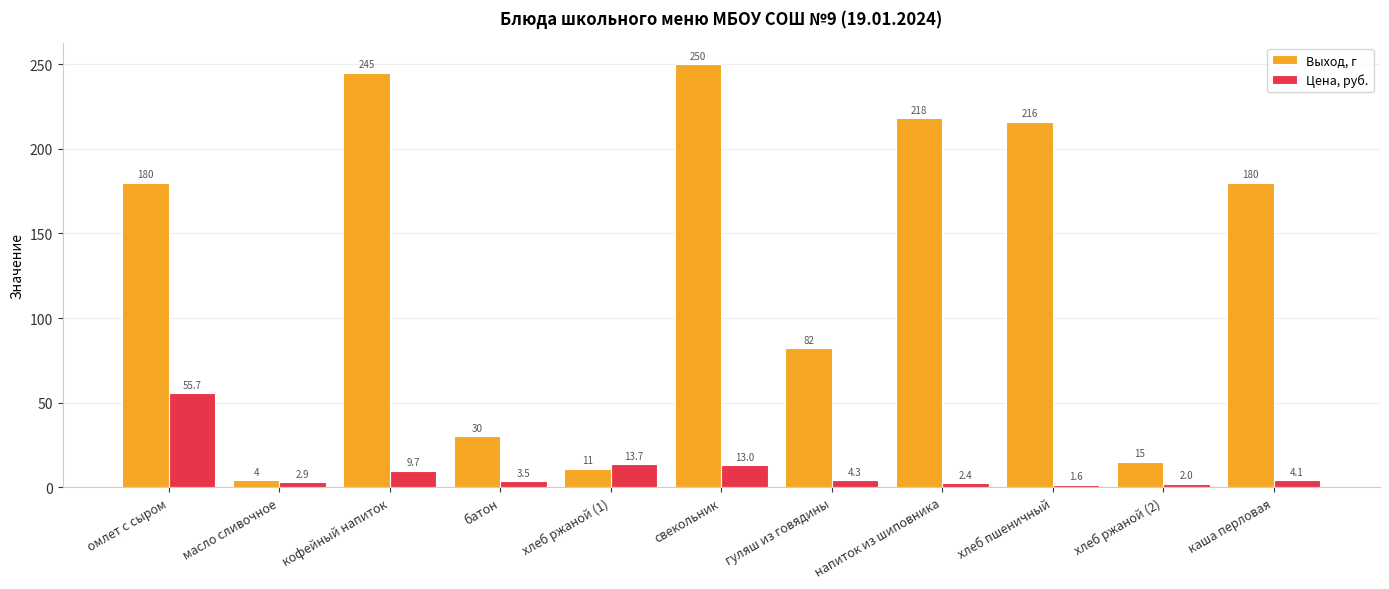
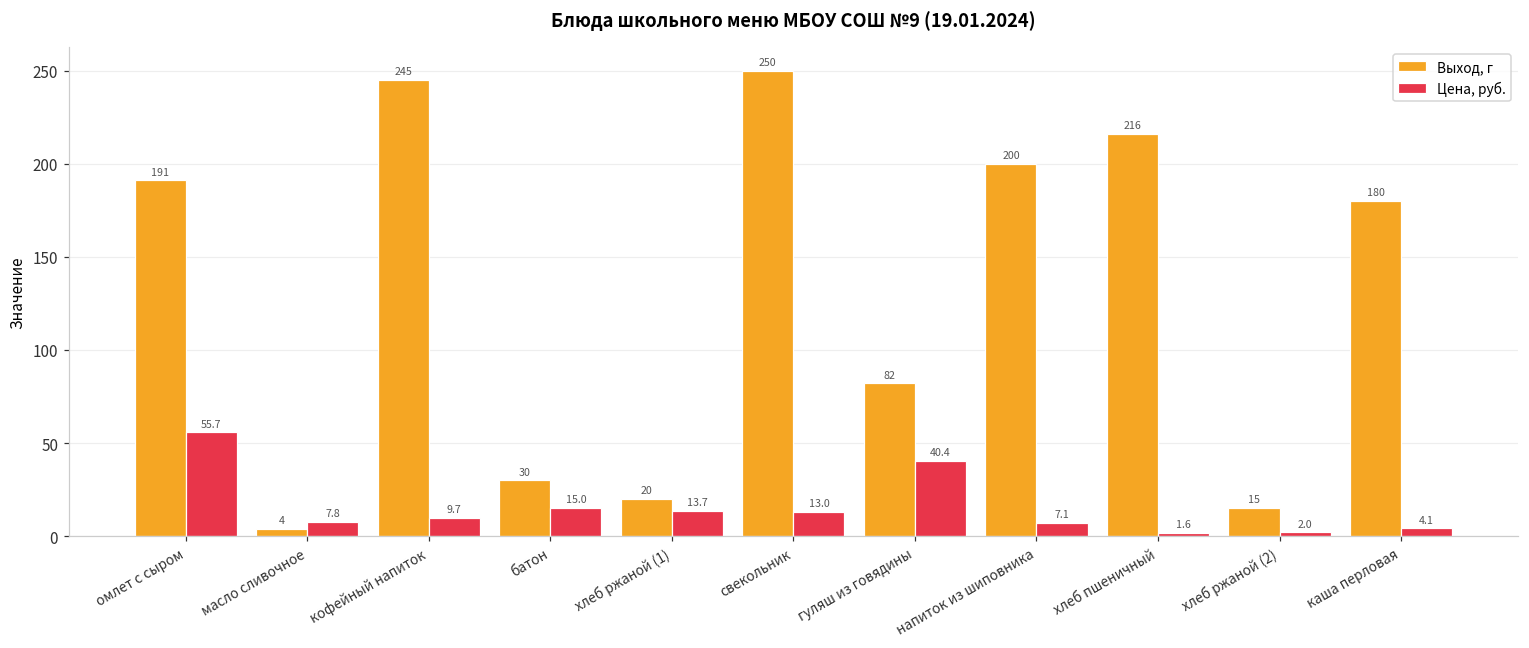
Выход, г, омлет с сыром: 180 -> 191
Цена, руб., масло сливочное: 2.9 -> 7.8
Цена, руб., батон: 3.5 -> 15.0
Выход, г, хлеб ржаной (1): 11 -> 20
Цена, руб., гуляш из говядины: 4.3 -> 40.4
Выход, г, напиток из шиповника: 218 -> 200
Цена, руб., напиток из шиповника: 2.4 -> 7.1
